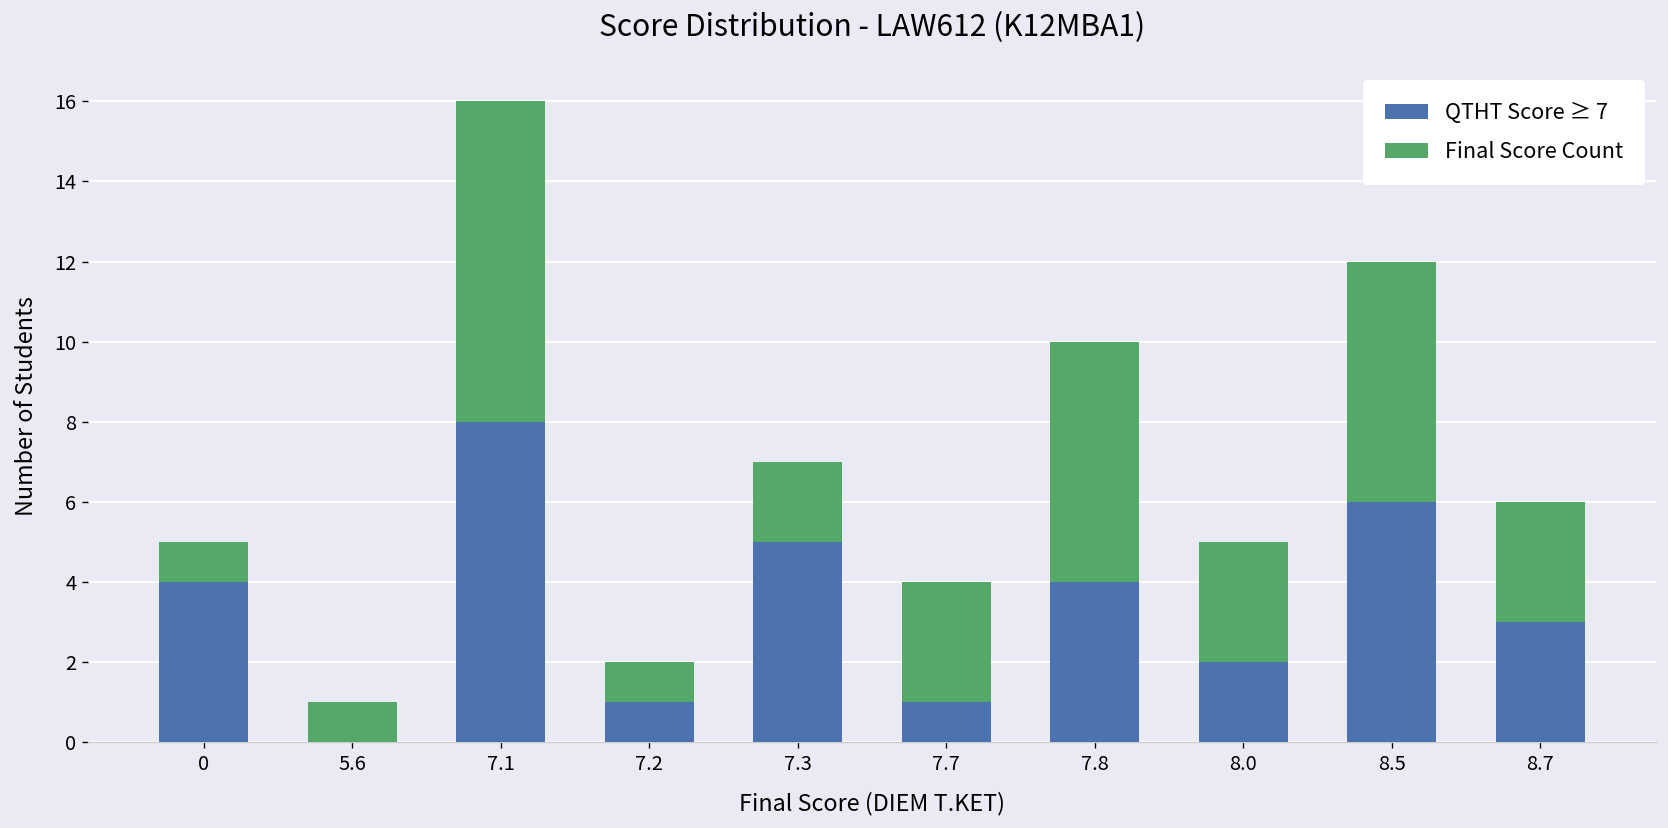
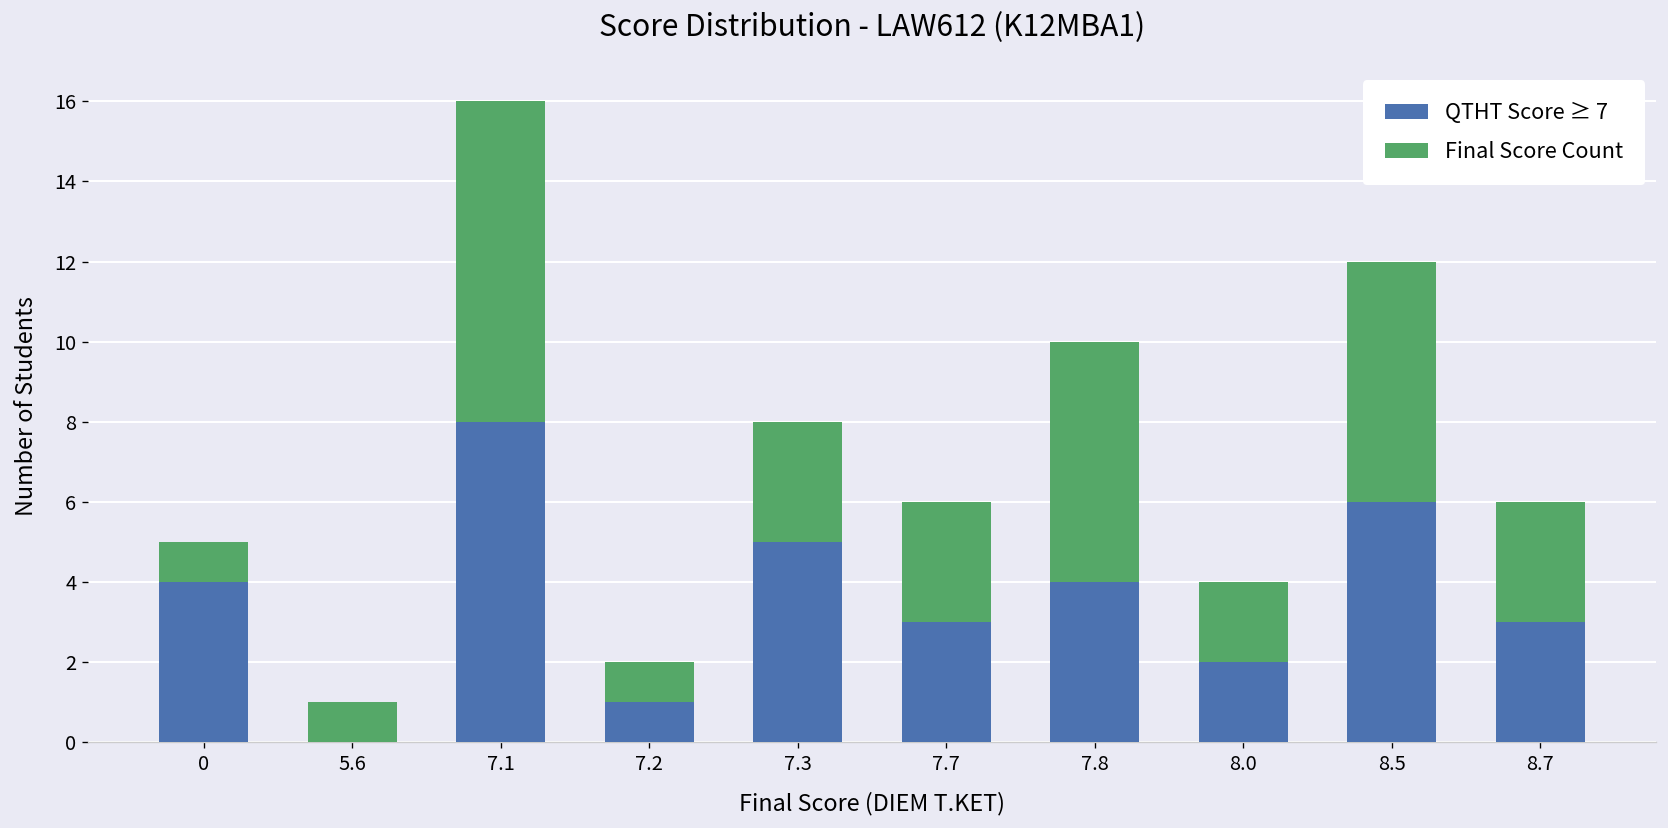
Final Score Count, 7.3: 2 -> 3
QTHT Score ≥ 7, 7.7: 1 -> 3
Final Score Count, 8.0: 3 -> 2
